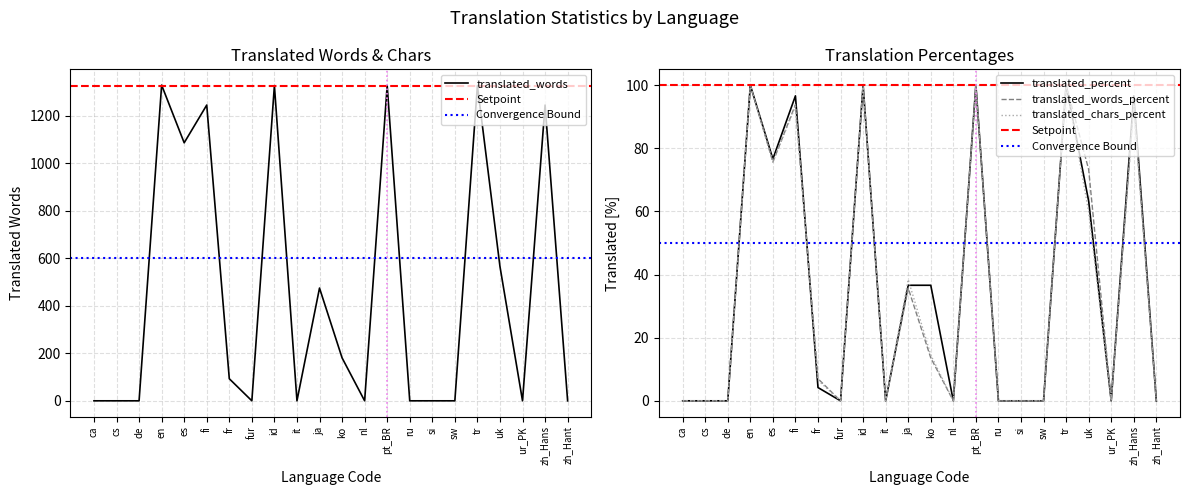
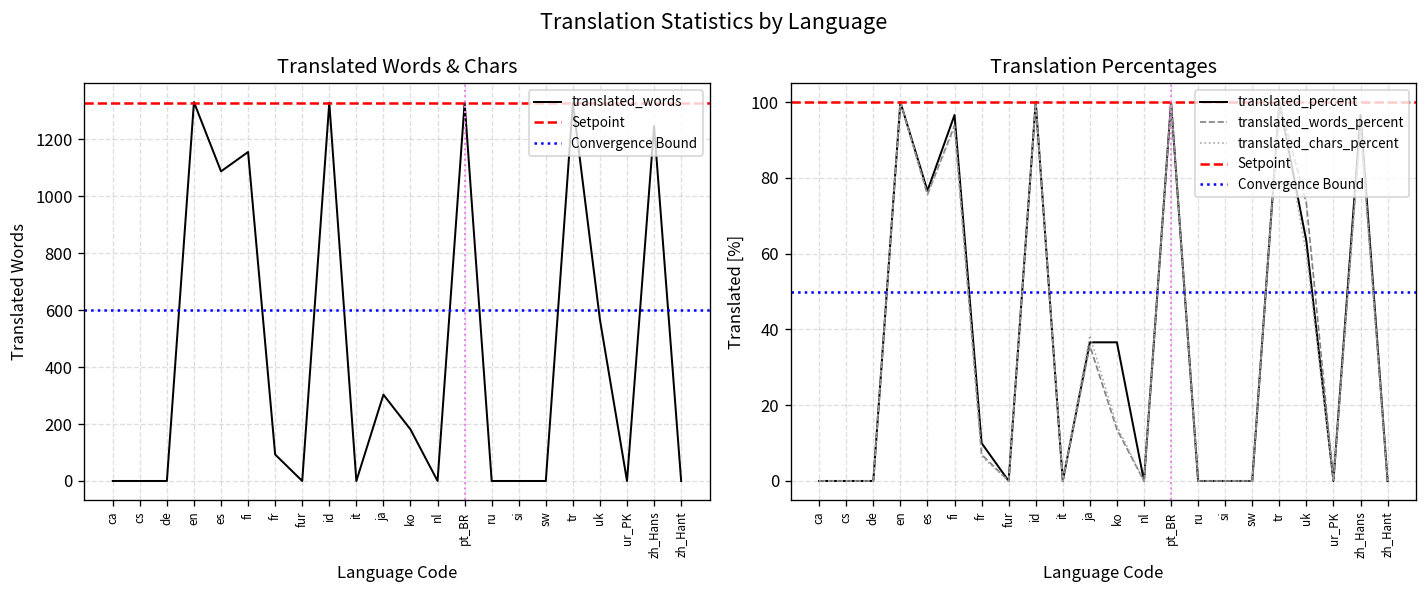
Translated Words & Chars, fi: 1250 -> 1160
Translated Words & Chars, ja: 480 -> 300
Translation Percentages, translated_percent, fr: 4 -> 10
